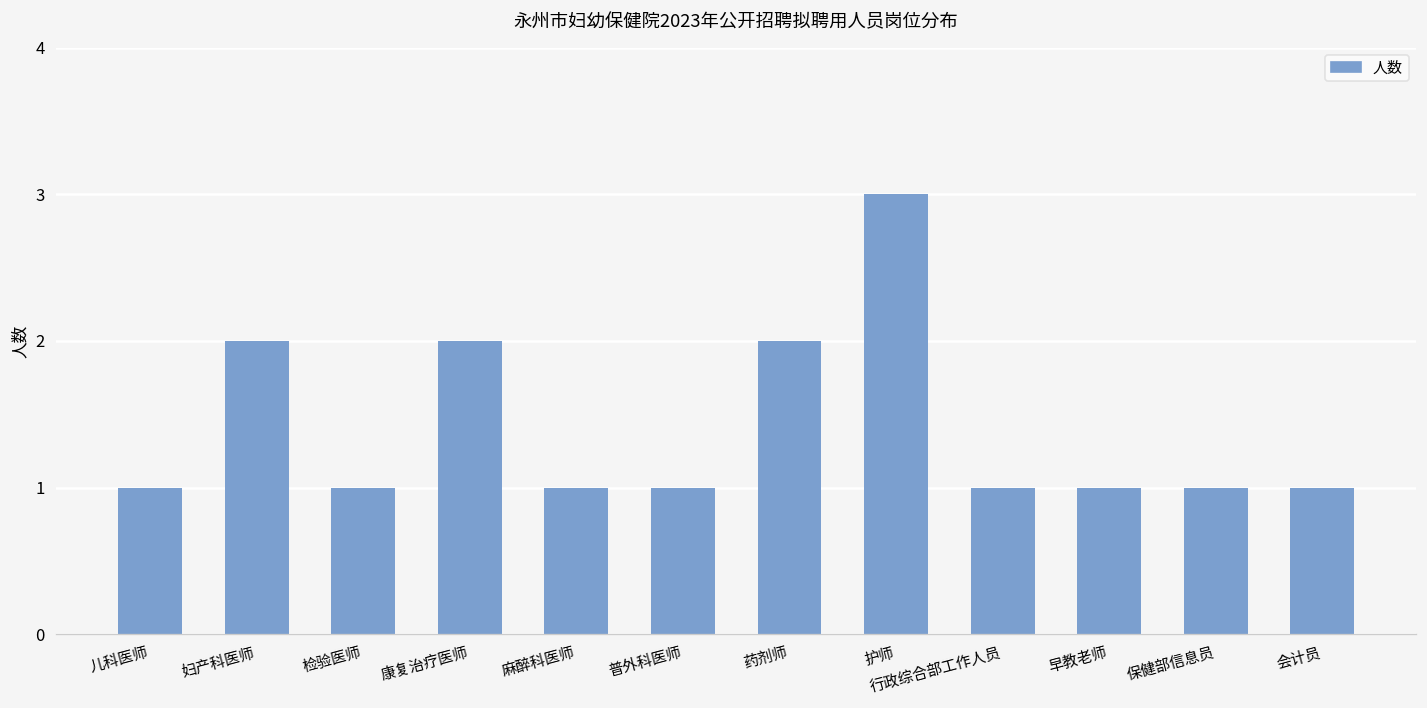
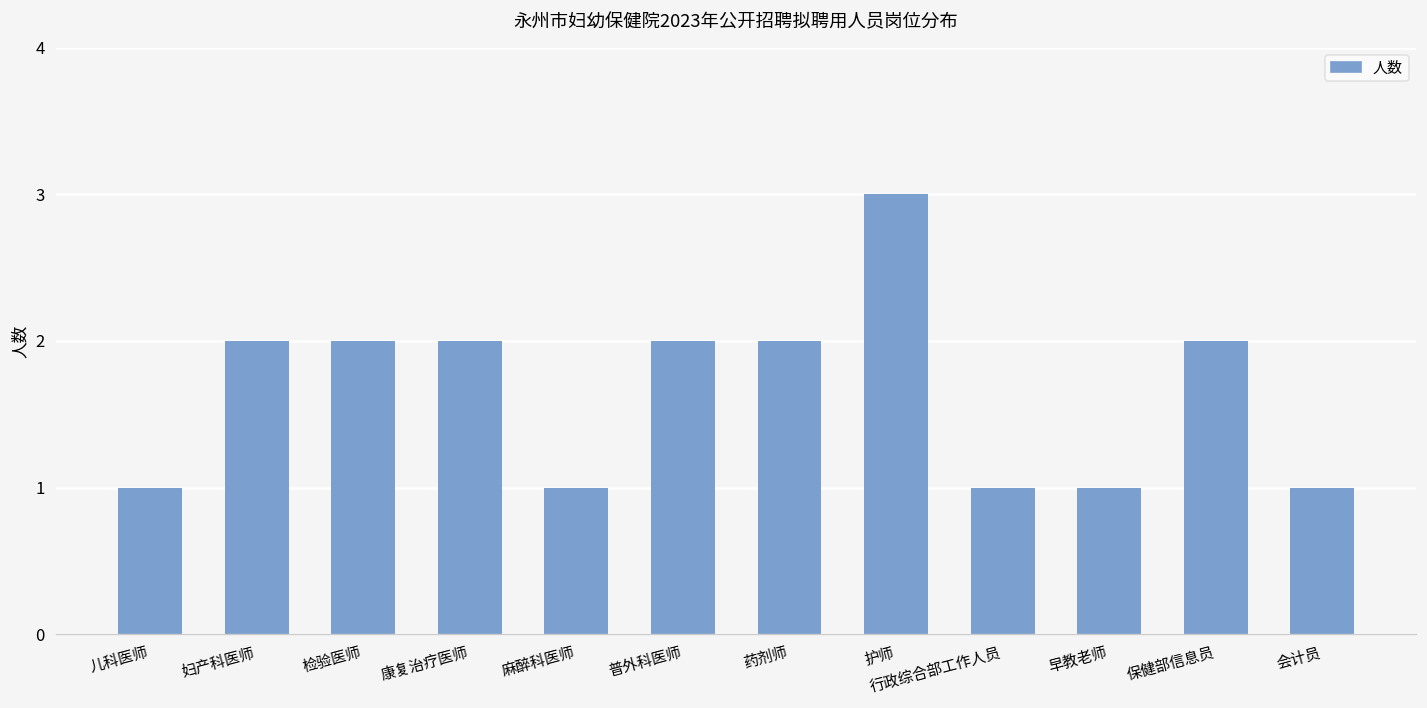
检验医师: 1 -> 2
普外科医师: 1 -> 2
保健部信息员: 1 -> 2
